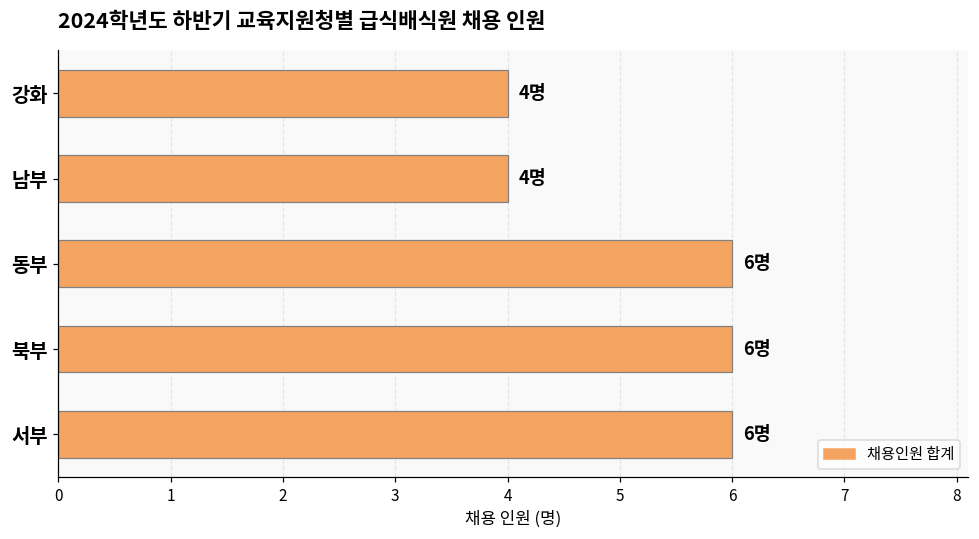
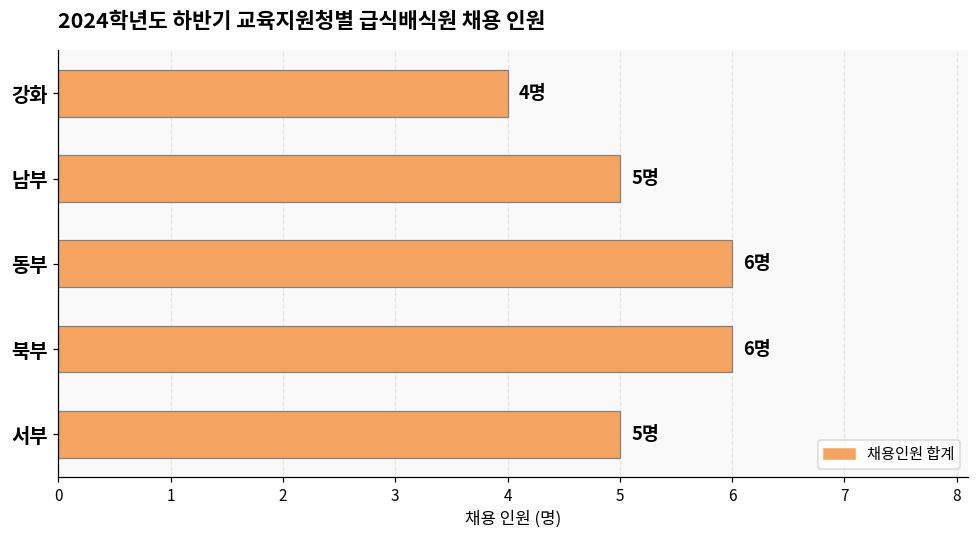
남부: 4명 -> 5명
서부: 6명 -> 5명
